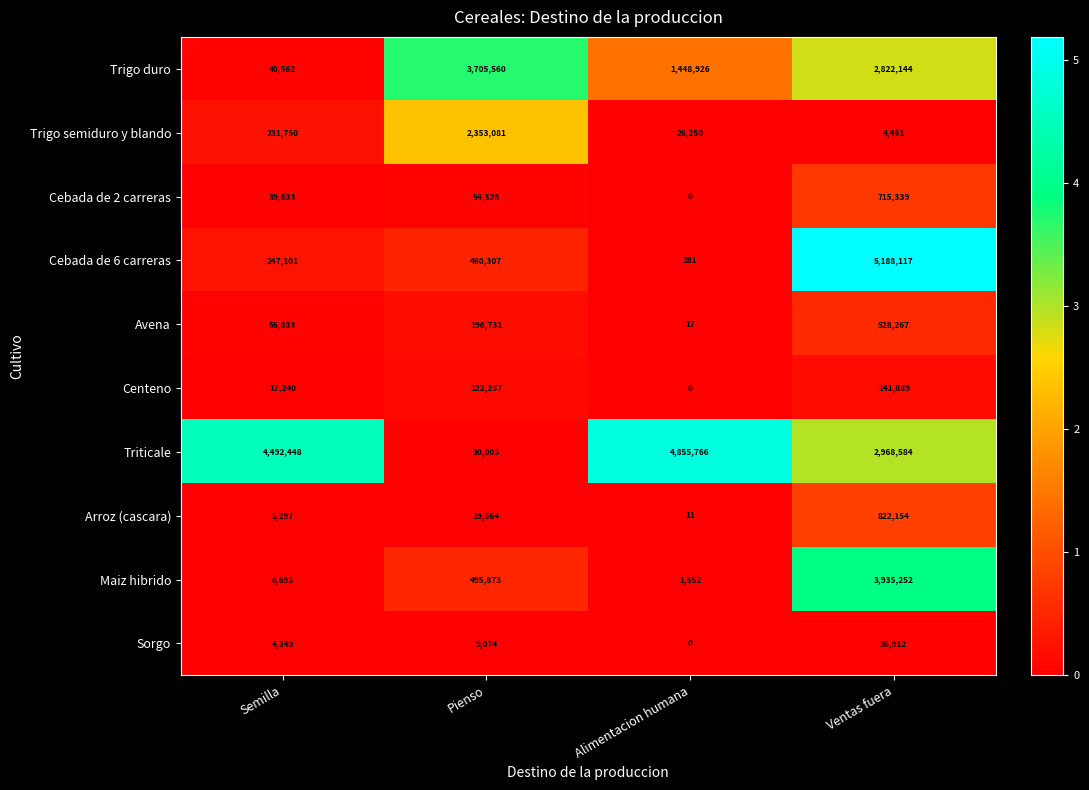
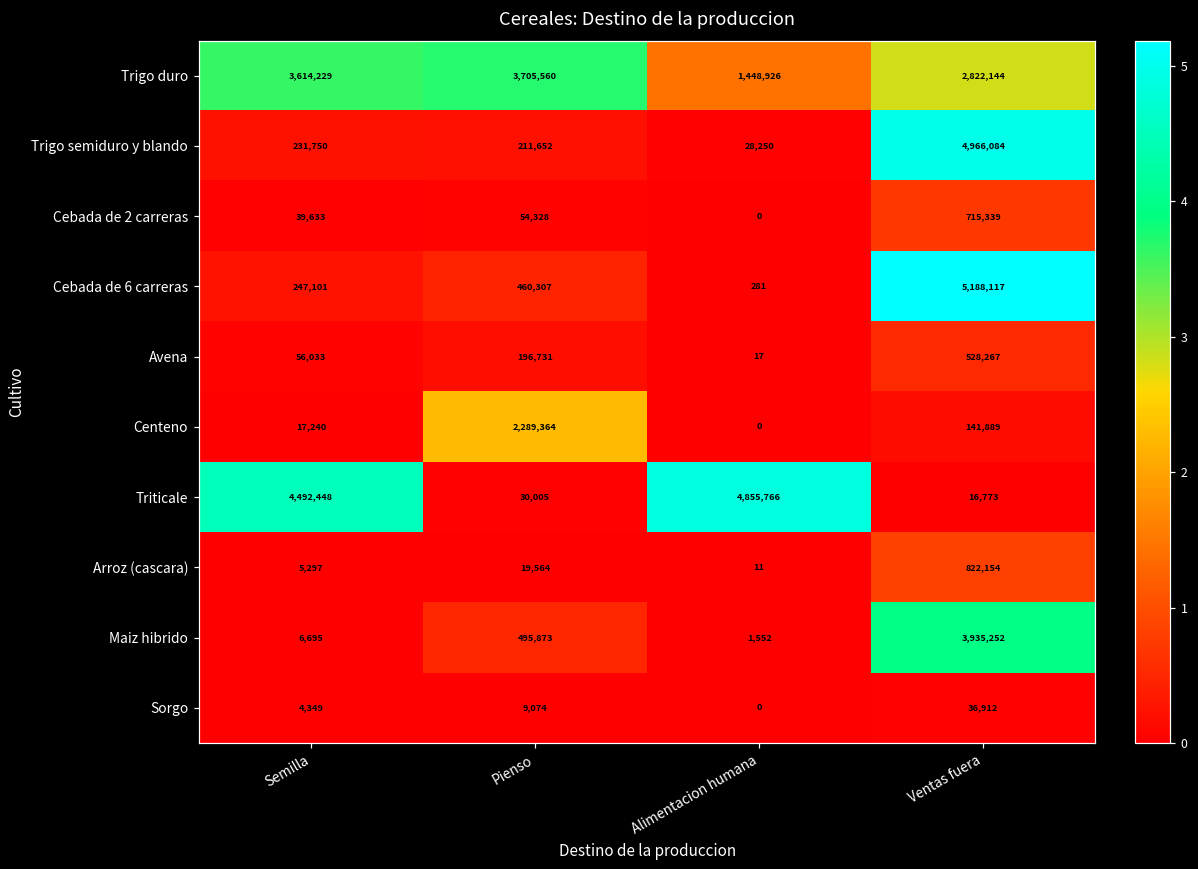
Trigo duro, Semilla: 40,562 -> 3,614,229
Trigo semiduro y blando, Pienso: 2,353,081 -> 211,652
Trigo semiduro y blando, Ventas fuera: 4,461 -> 4,966,084
Centeno, Pienso: 122,237 -> 2,289,364
Triticale, Ventas fuera: 2,968,584 -> 16,773
